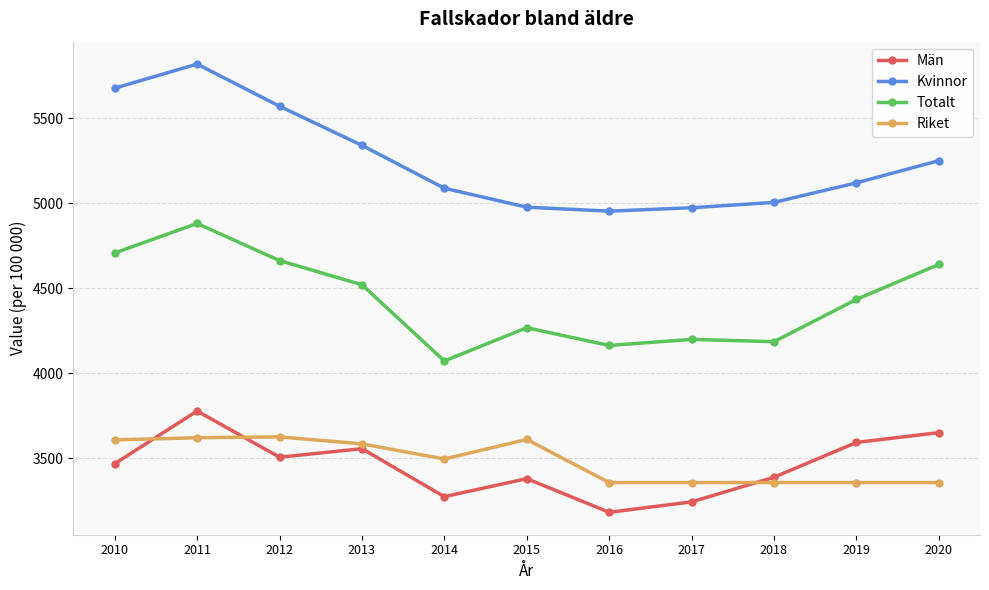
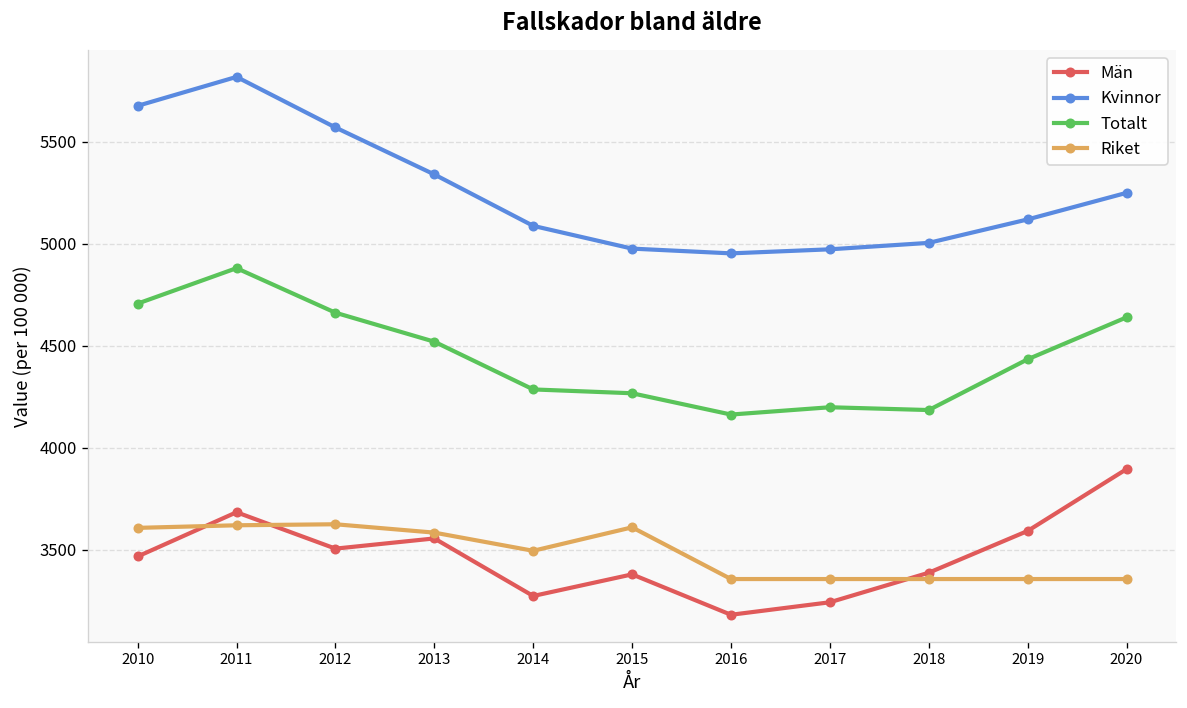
Män, 2011: 3780 -> 3680
Totalt, 2014: 4070 -> 4290
Män, 2020: 3650 -> 3900
